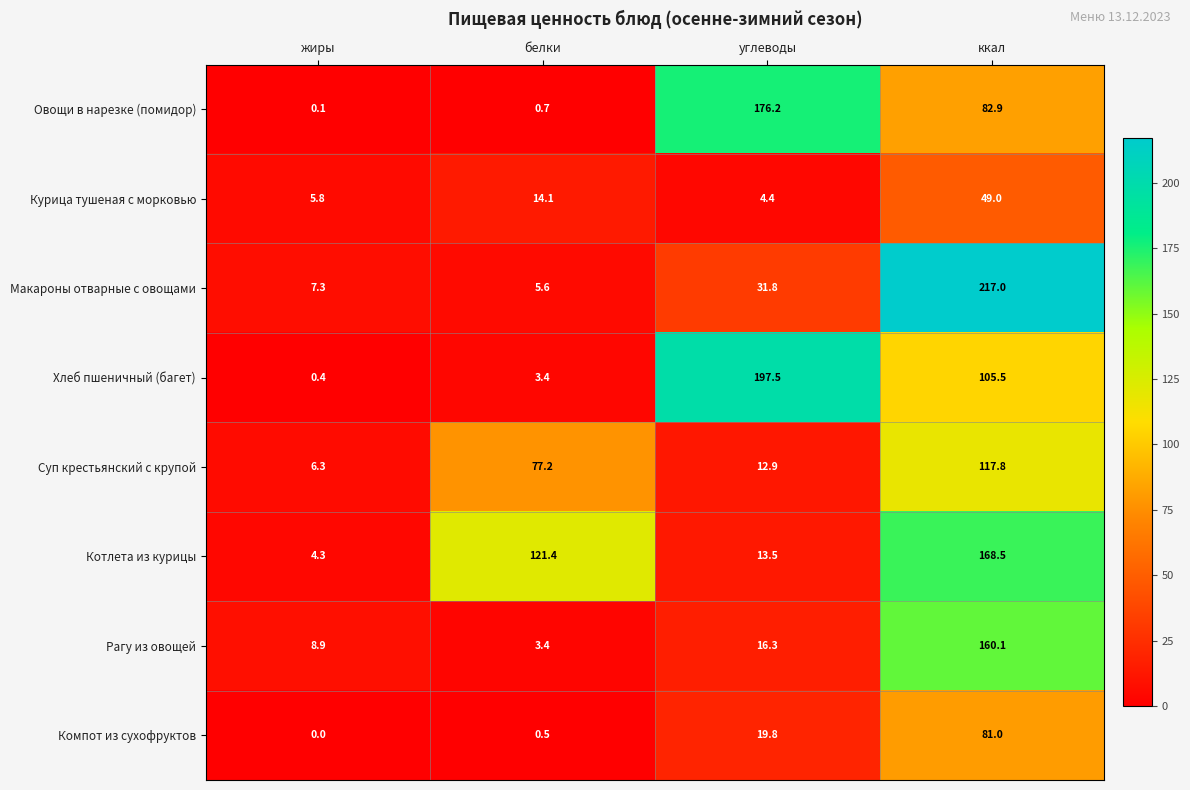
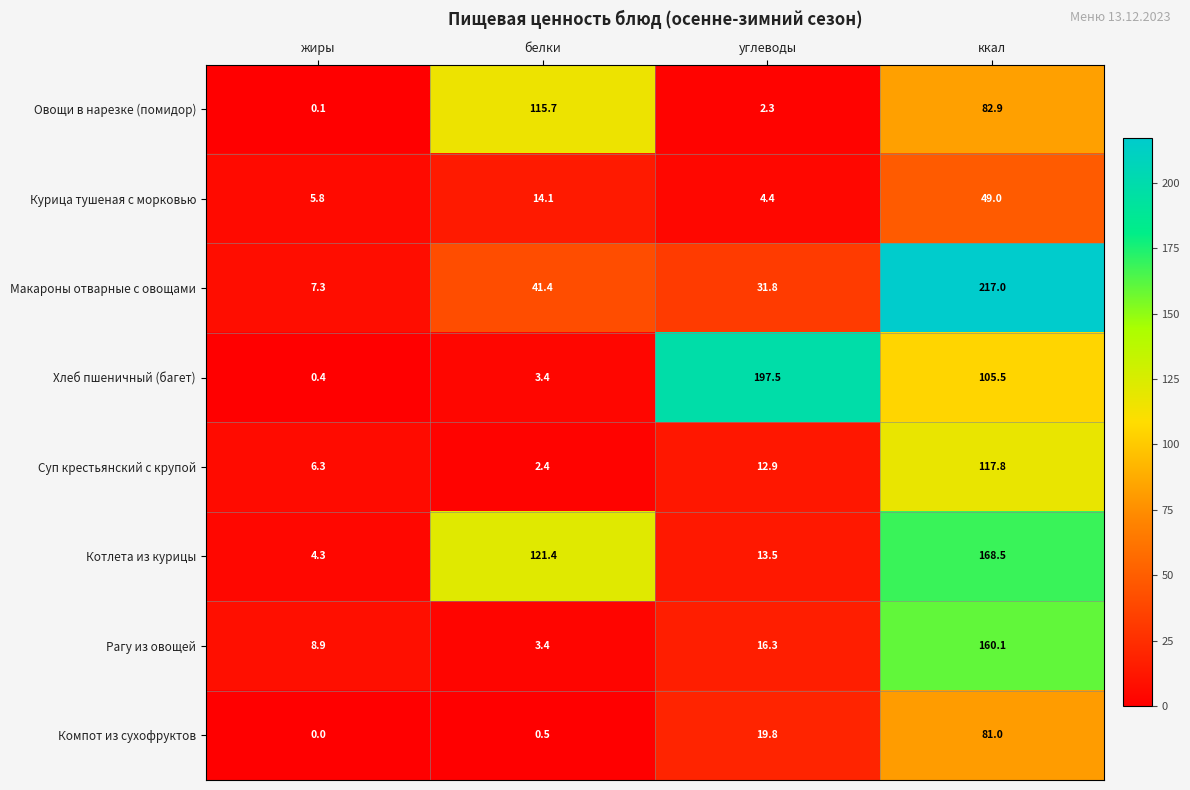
Овощи в нарезке (помидор), белки: 0.7 -> 115.7
Овощи в нарезке (помидор), углеводы: 176.2 -> 2.3
Макароны отварные с овощами, белки: 5.6 -> 41.4
Суп крестьянский с крупой, белки: 77.2 -> 2.4
